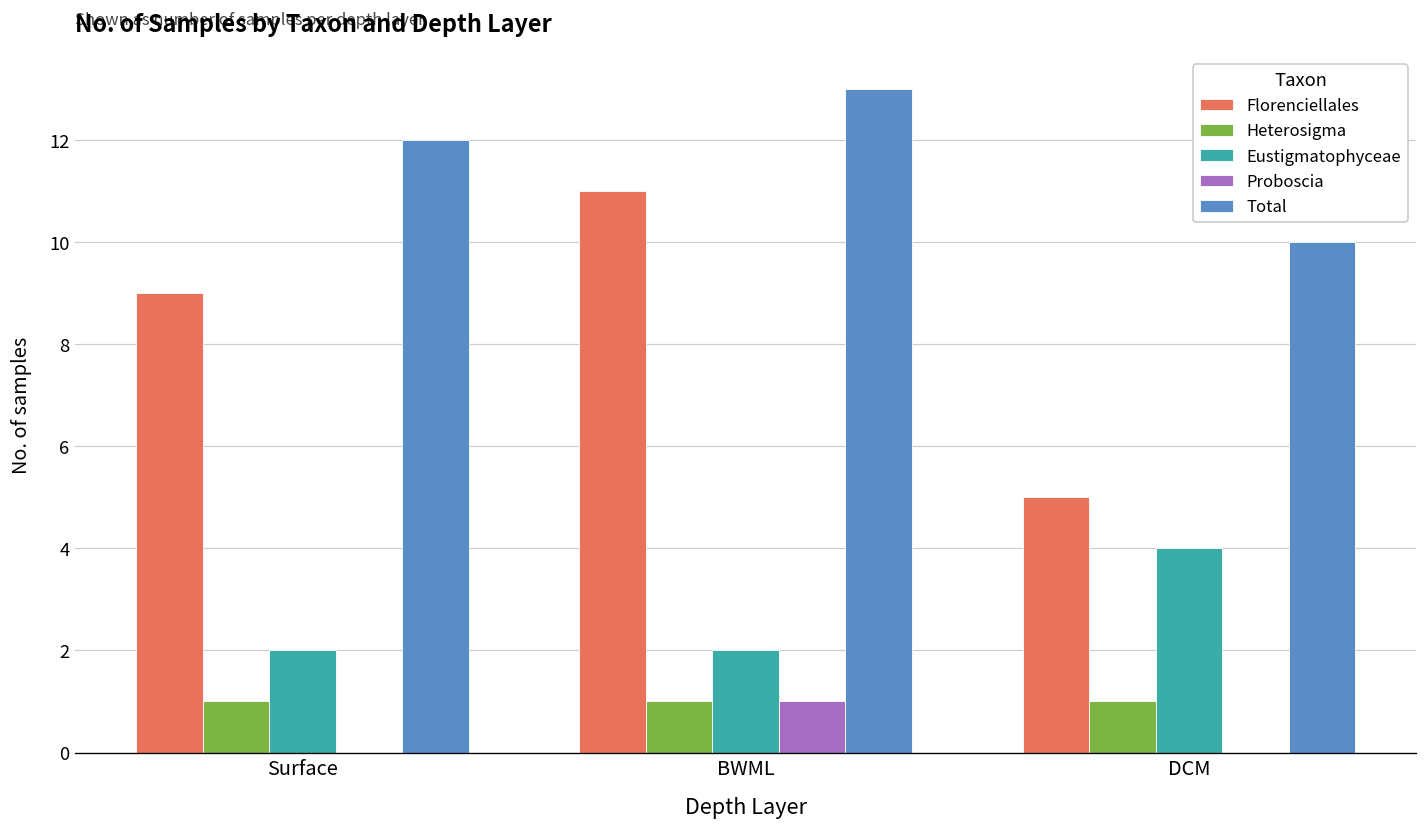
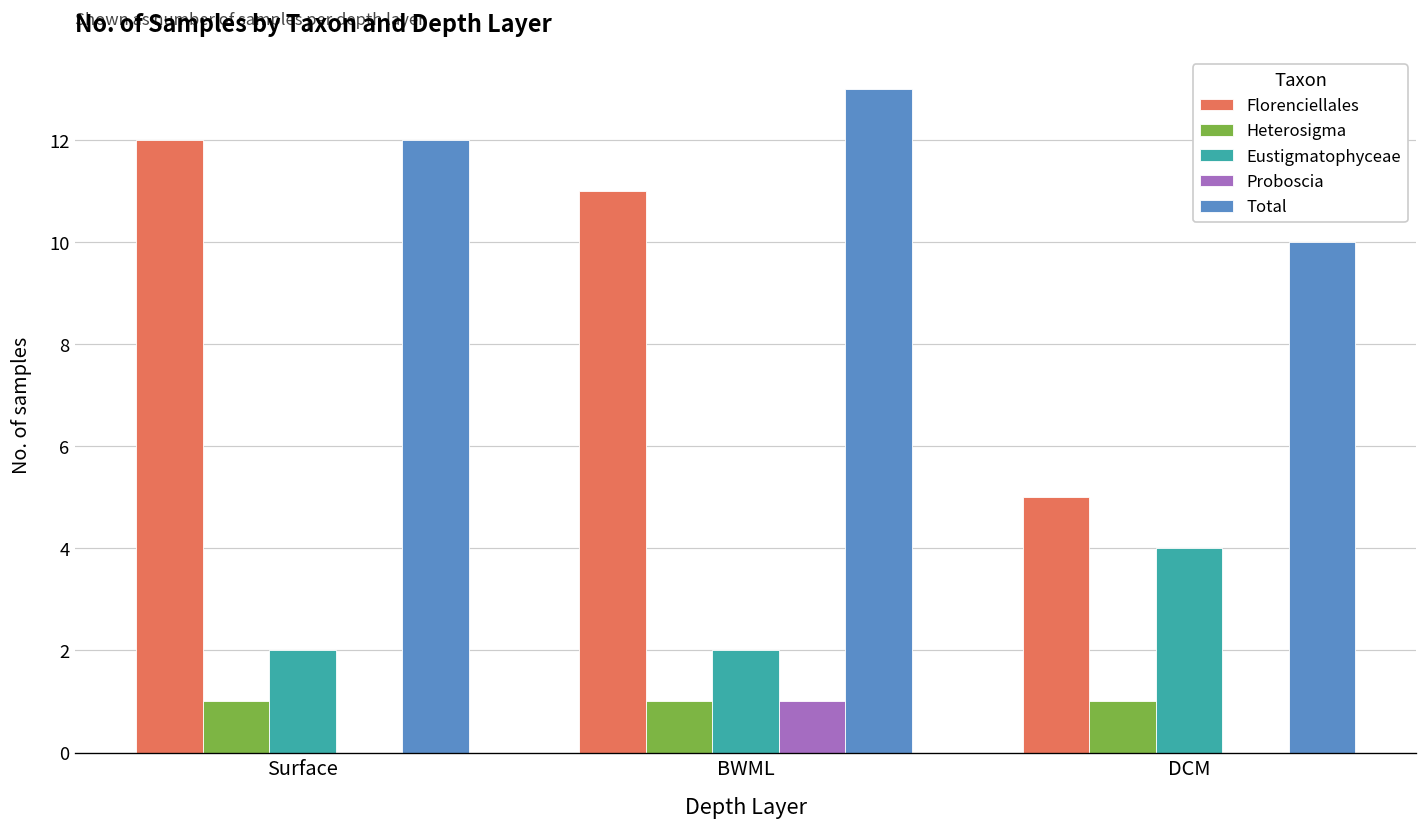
Florenciellales, Surface: 9 -> 12
